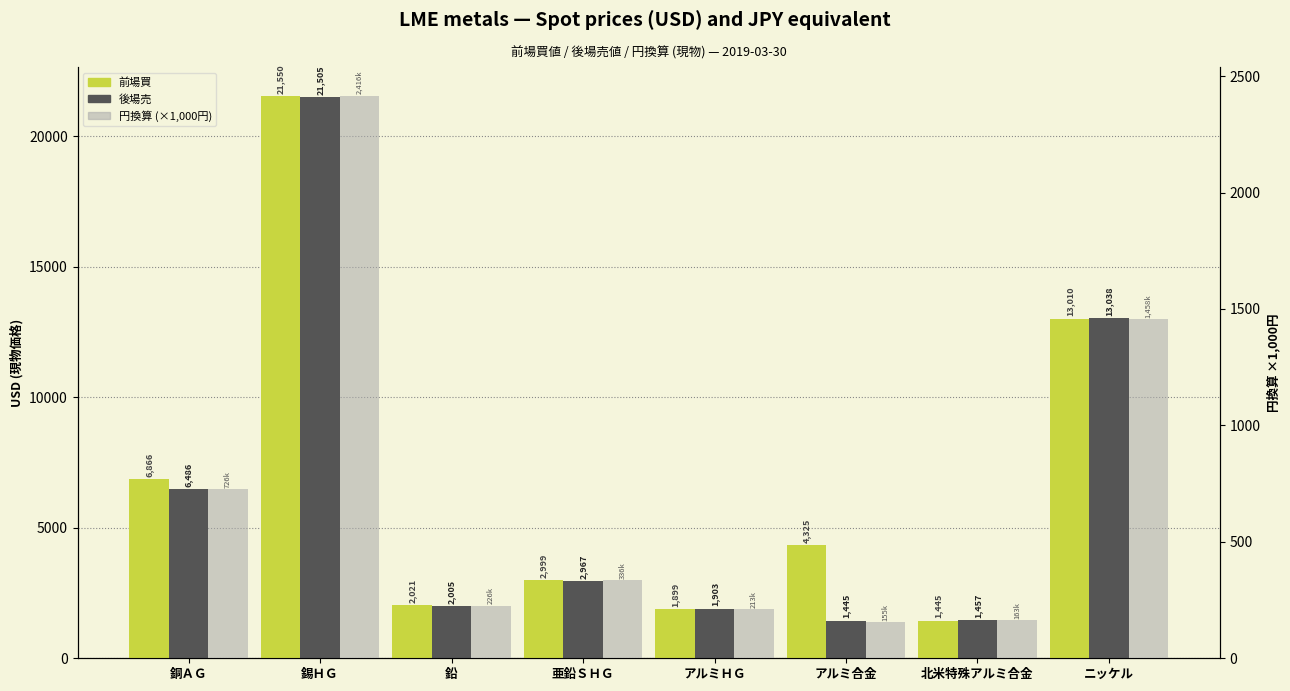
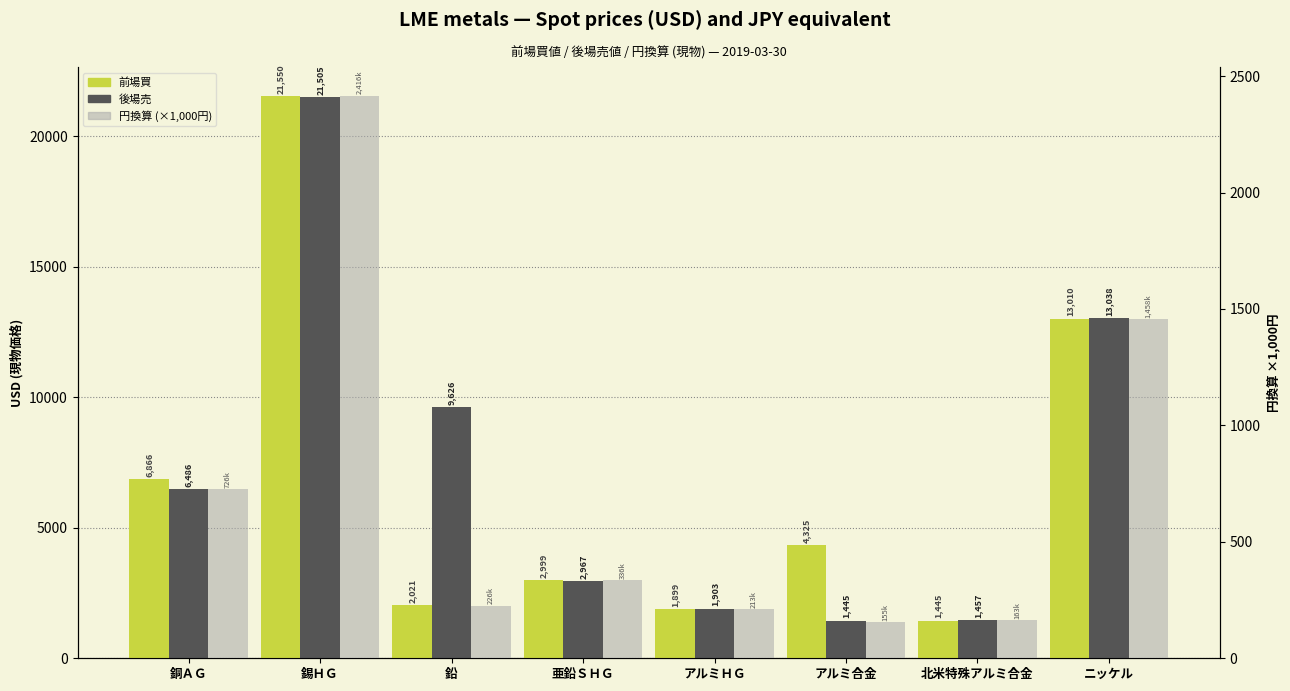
後場売, 鉛: 2,005 -> 9,626
